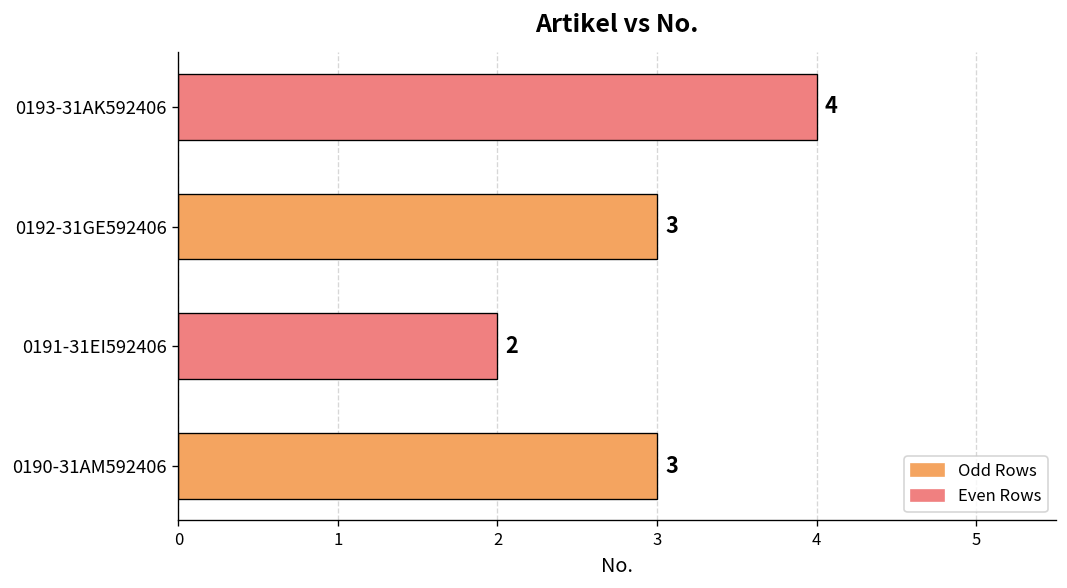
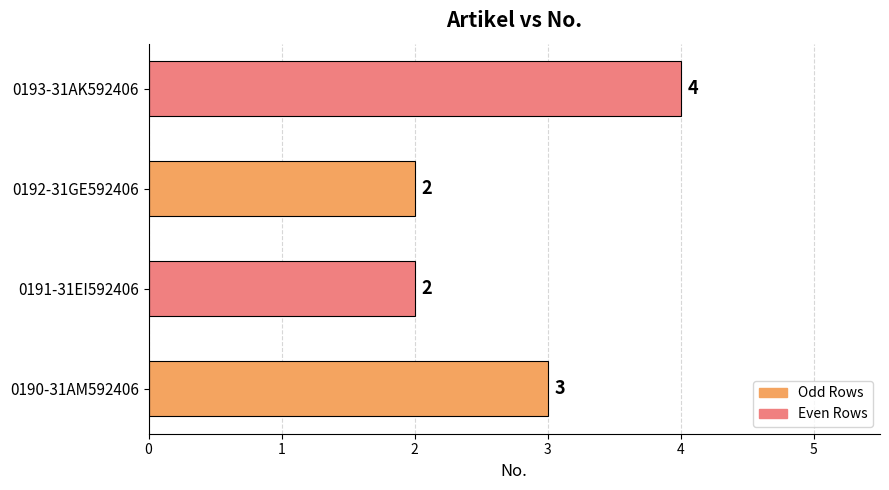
0192-31GE592406: 3 -> 2
